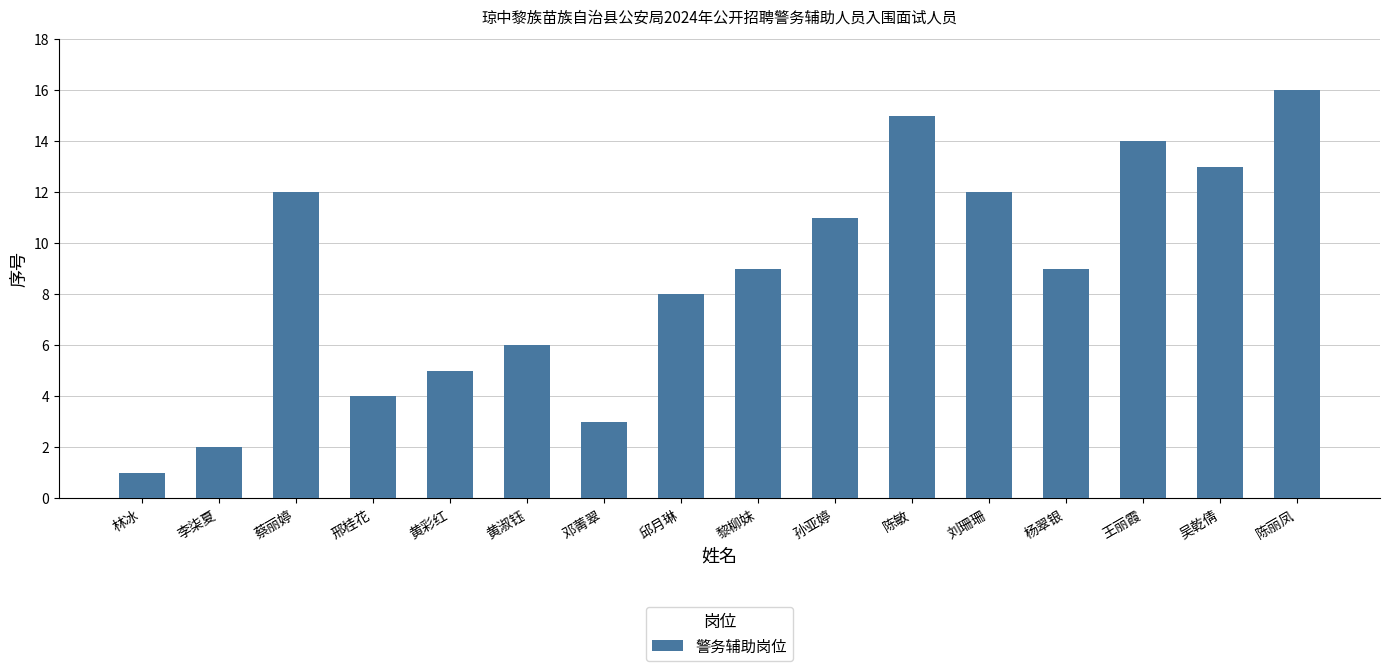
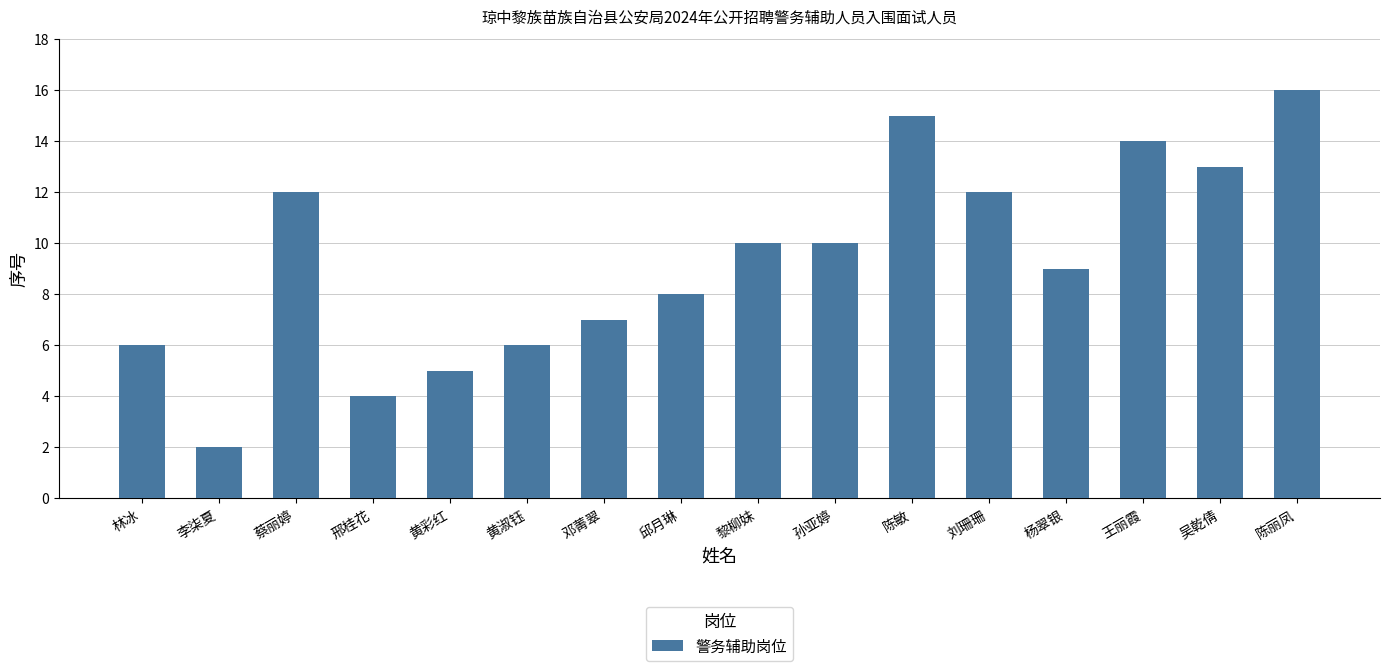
林冰: 1 -> 6
邓菁翠: 3 -> 7
黎柳妹: 9 -> 10
孙亚婷: 11 -> 10
